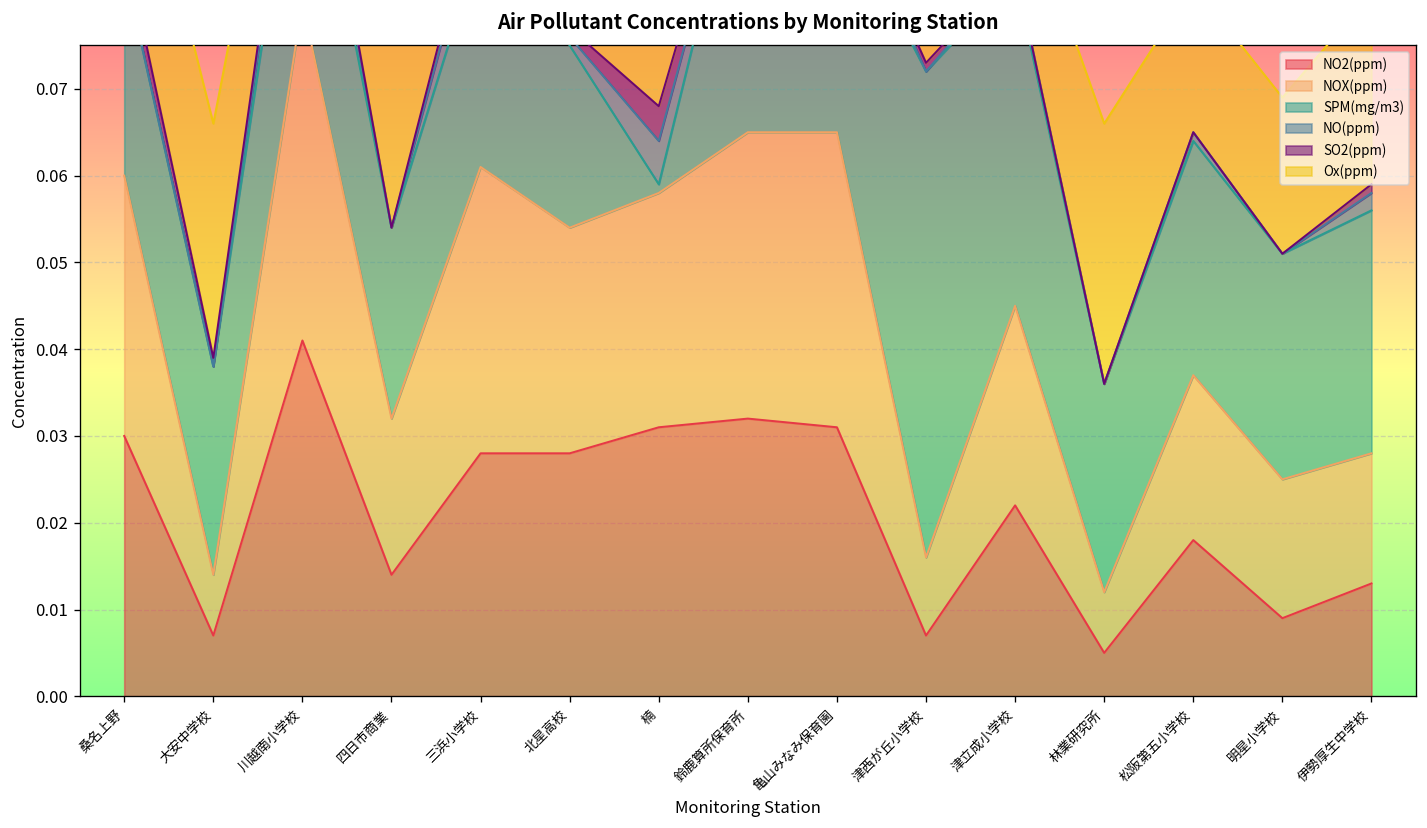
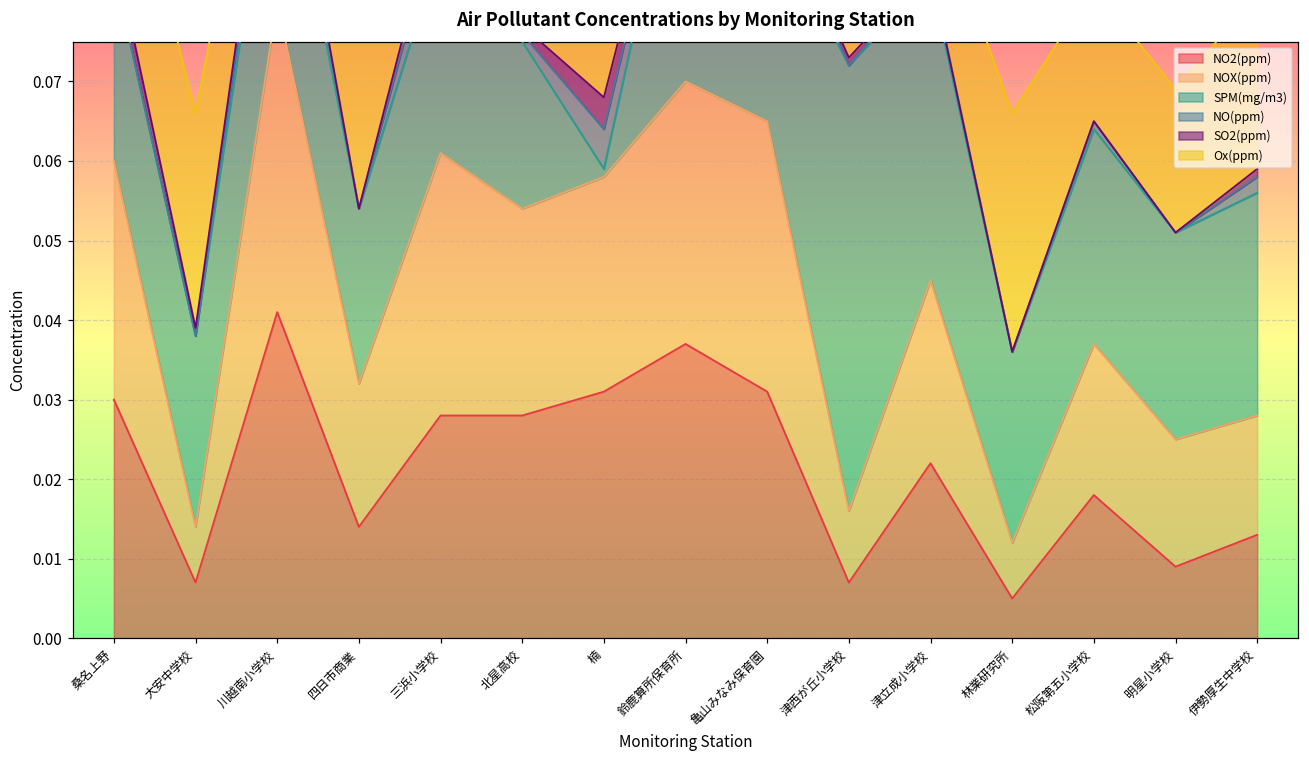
NO2(ppm), 鈴鹿算所保育所: 0.032 -> 0.037
